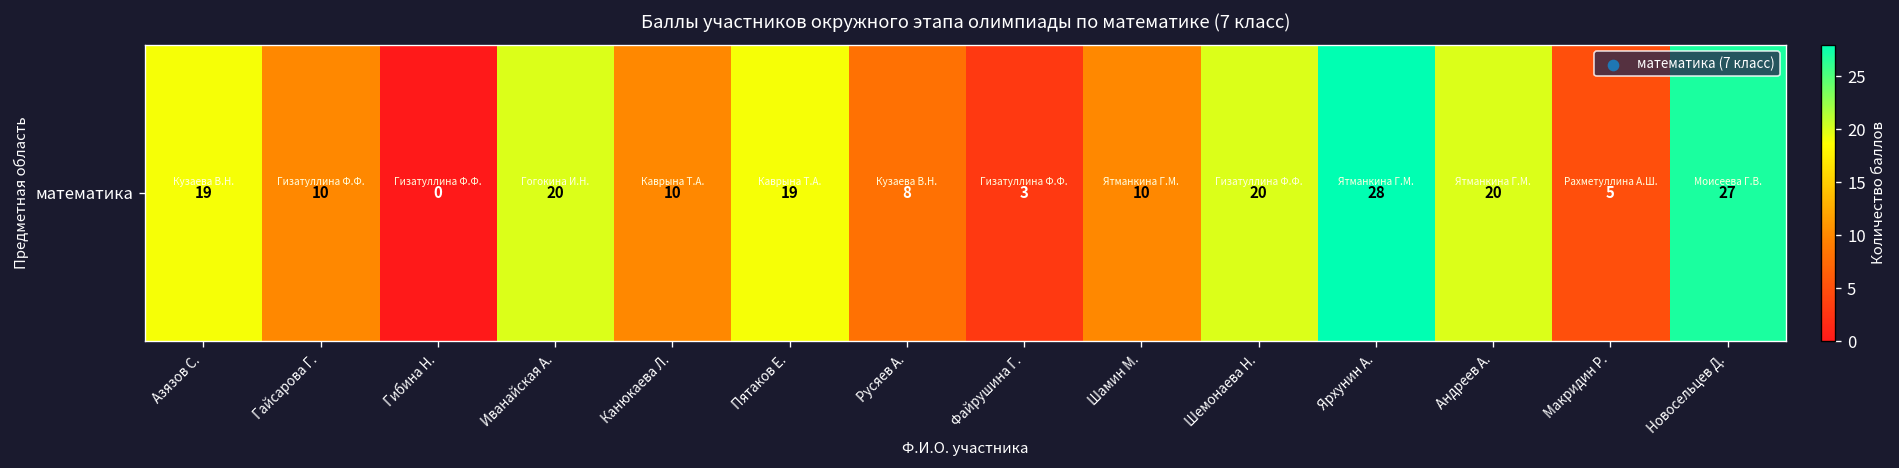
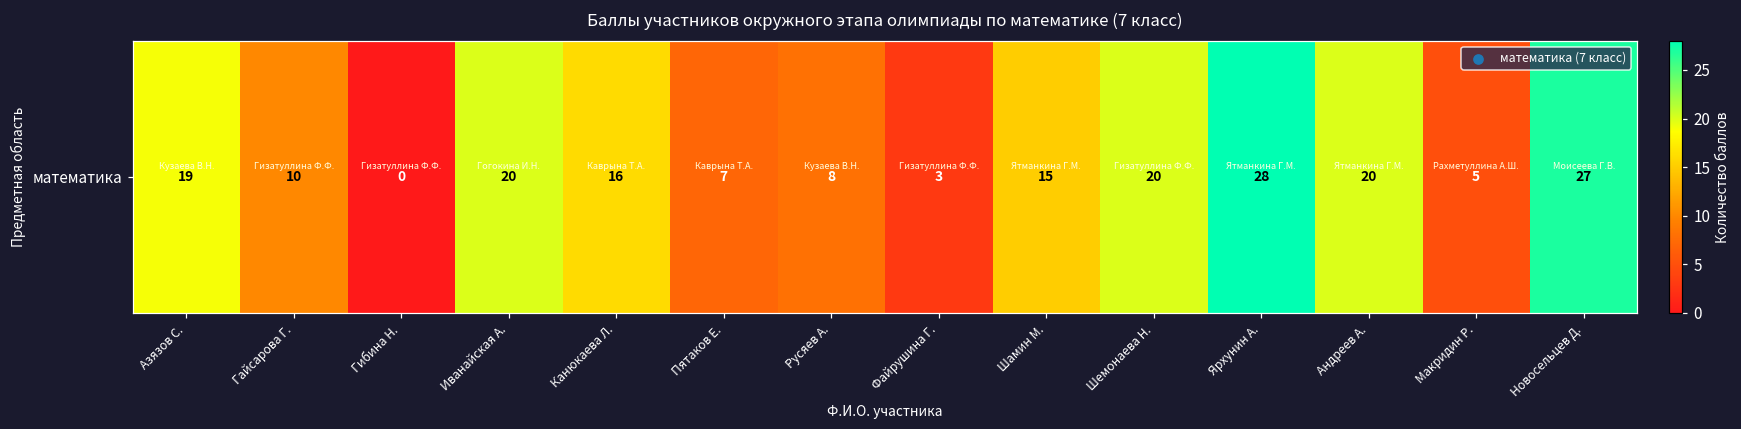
математика, Канюкаева Л.: 10 -> 16
математика, Пятаков Е.: 19 -> 7
математика, Шамин М.: 10 -> 15
